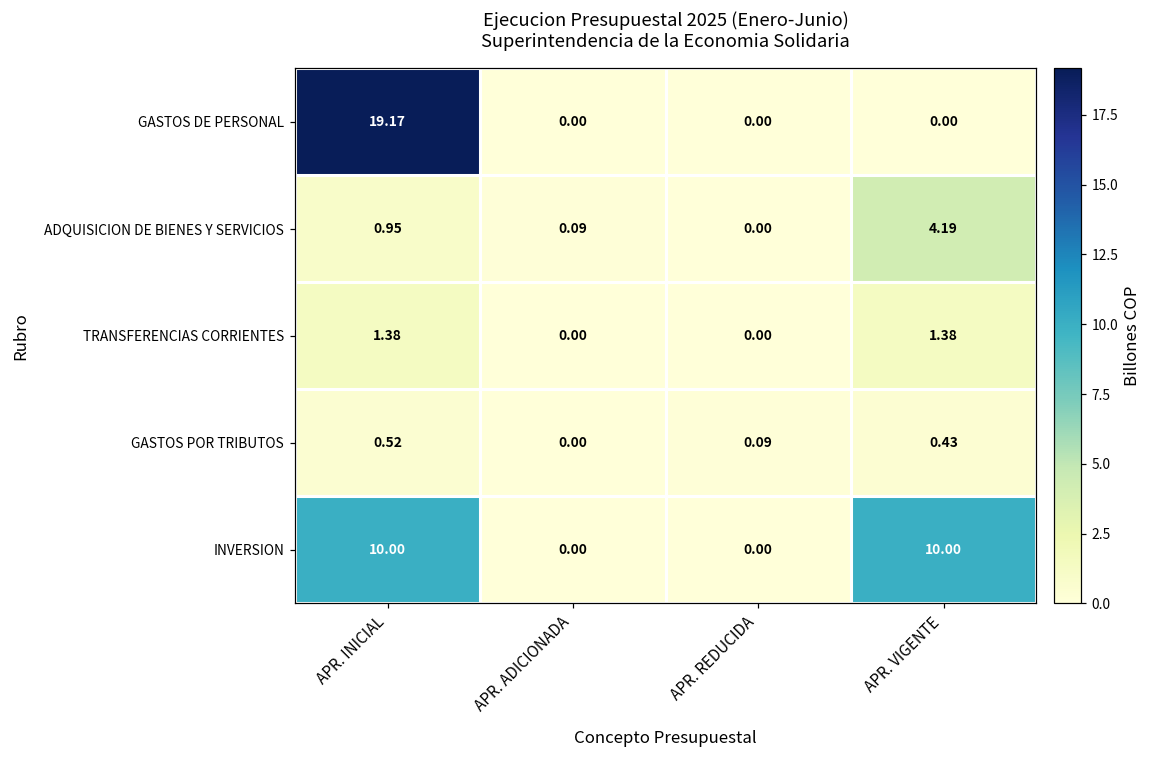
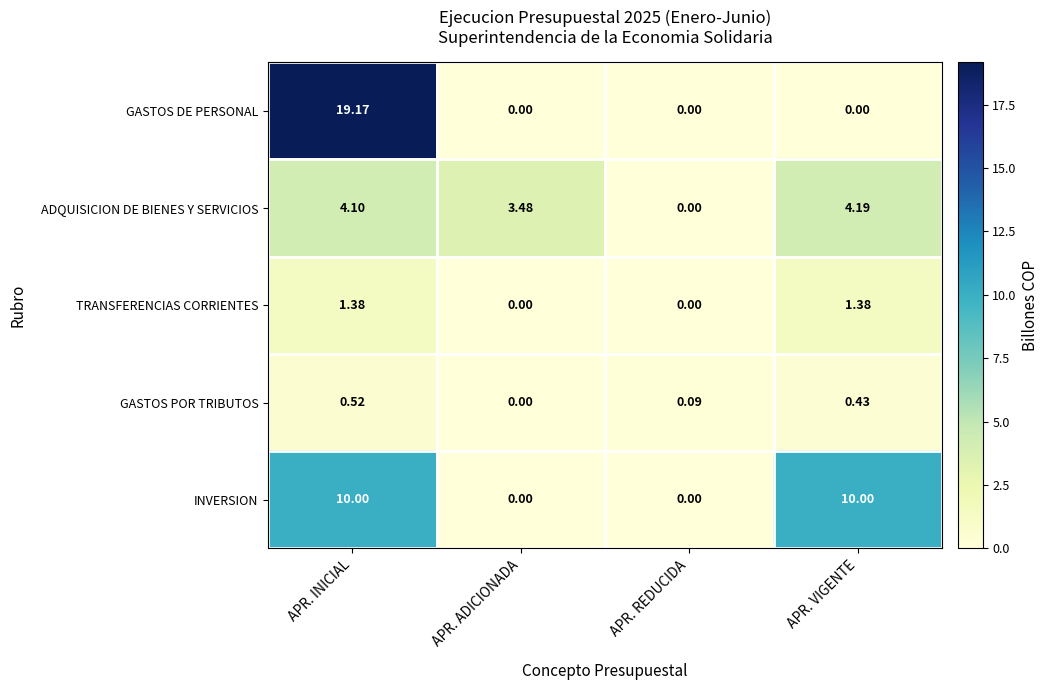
ADQUISICION DE BIENES Y SERVICIOS, APR. INICIAL: 0.95 -> 4.10
ADQUISICION DE BIENES Y SERVICIOS, APR. ADICIONADA: 0.09 -> 3.48
